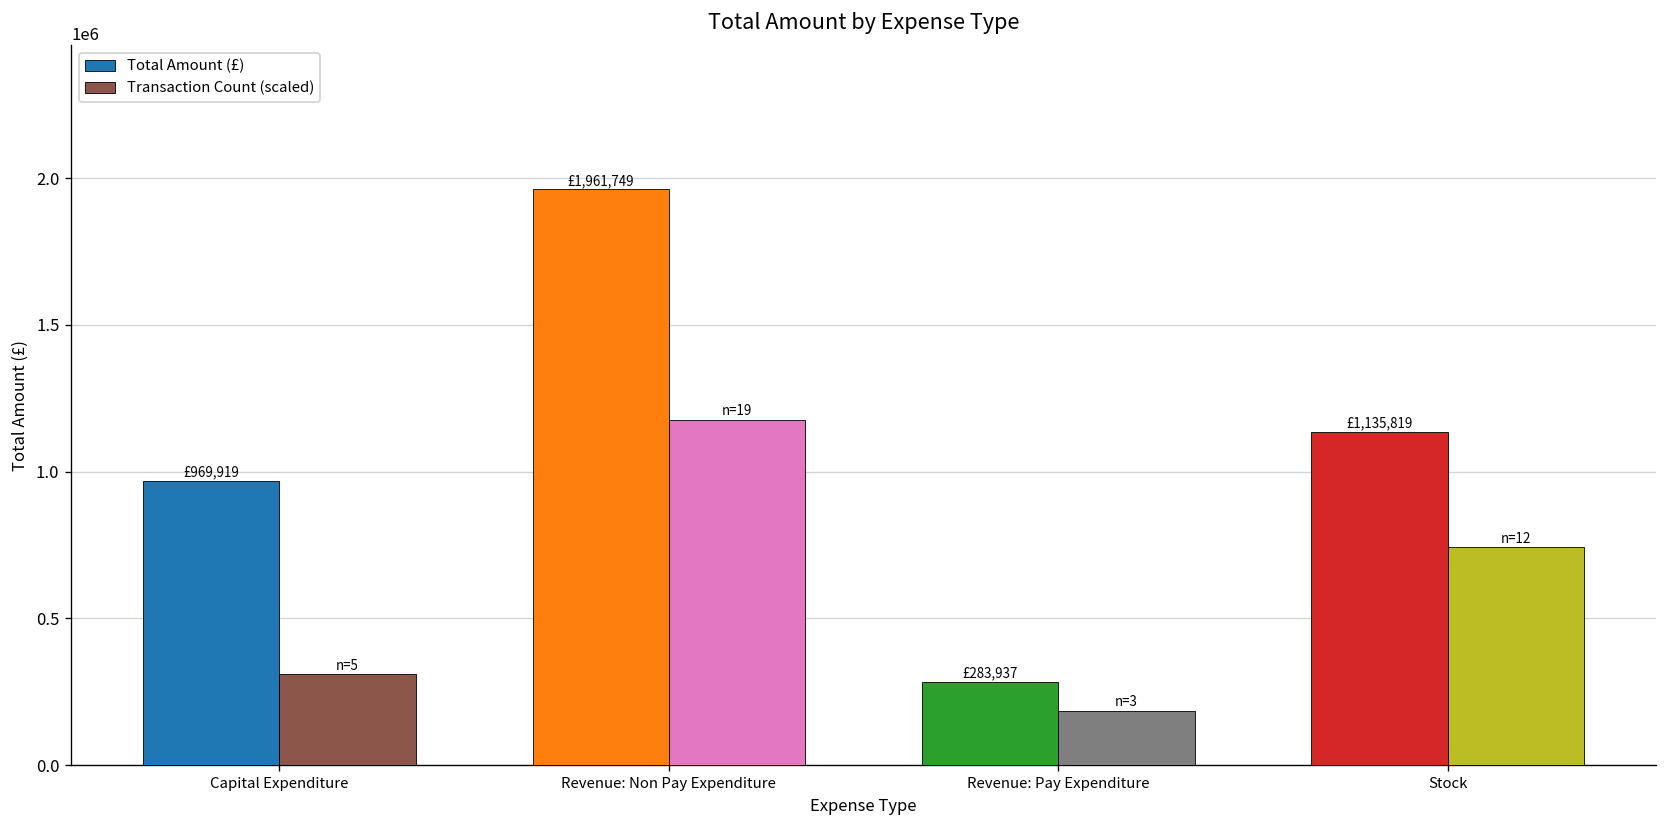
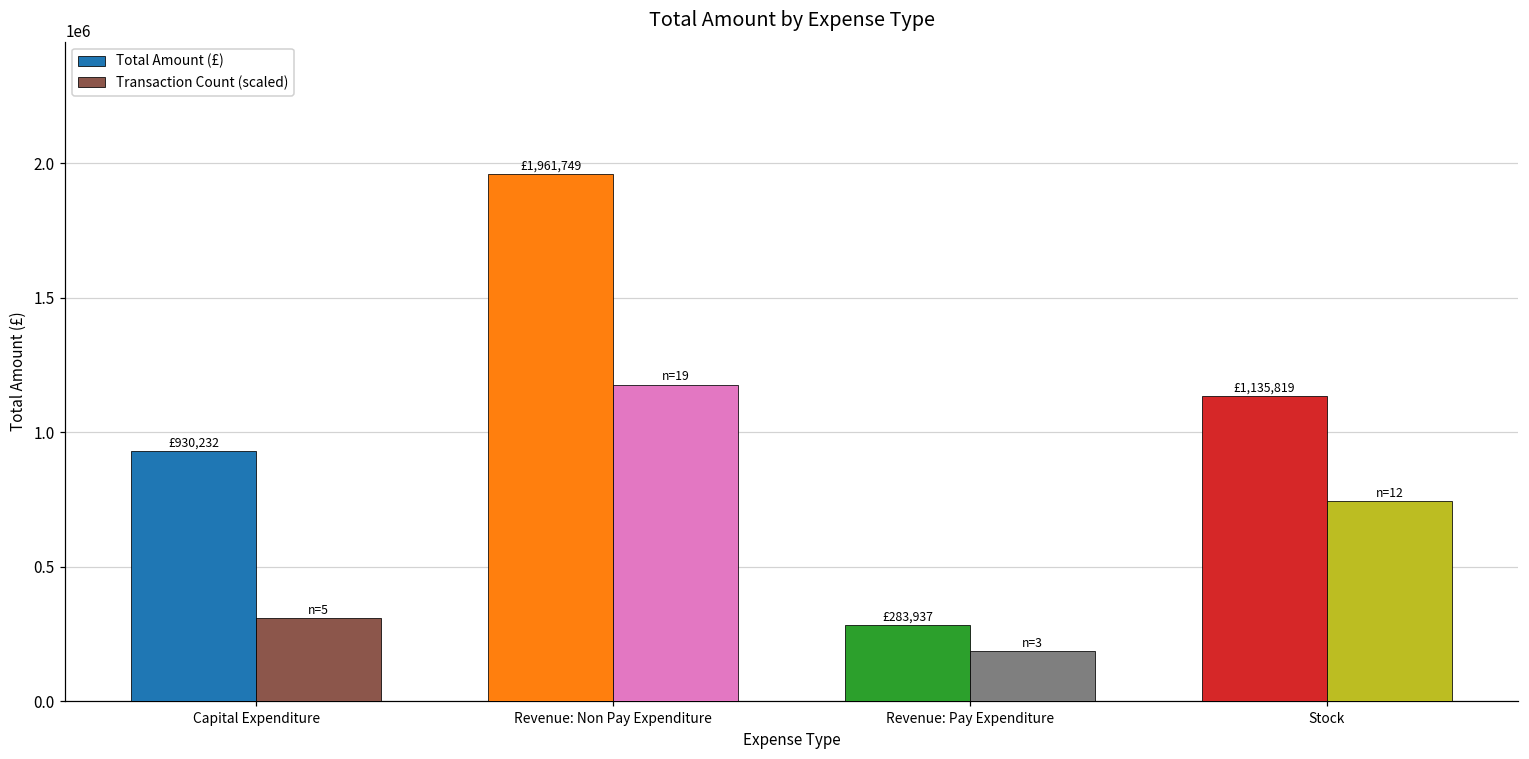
Total Amount (£), Capital Expenditure: £969,919 -> £930,232
